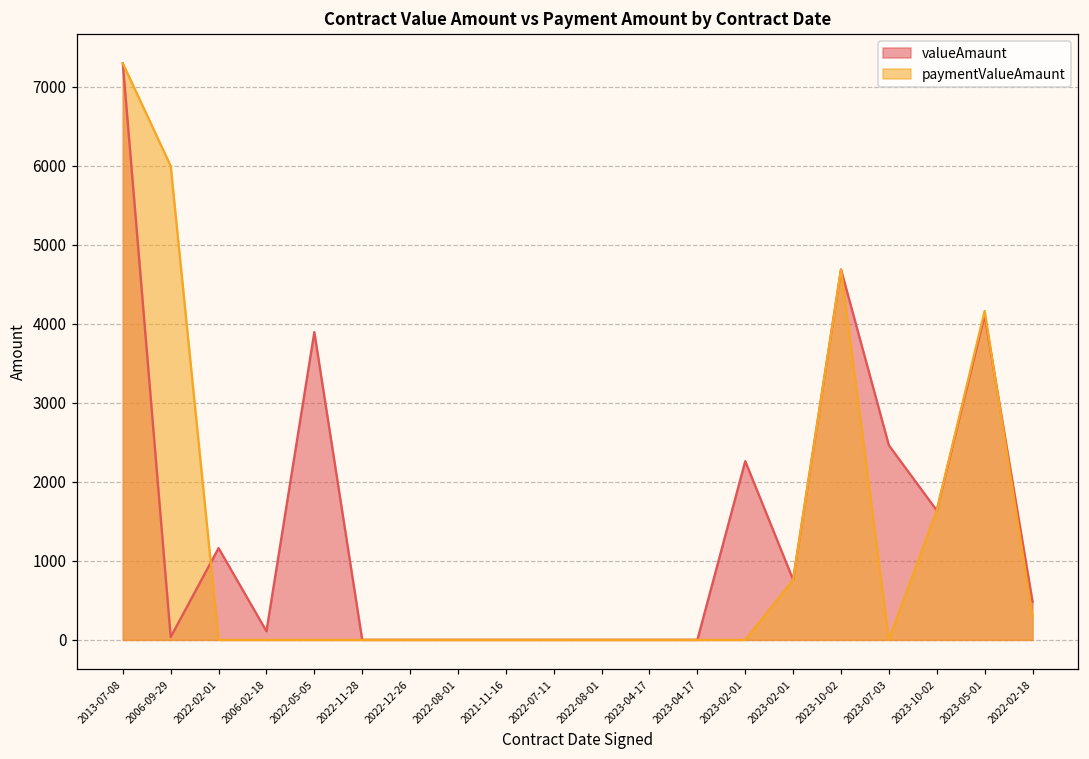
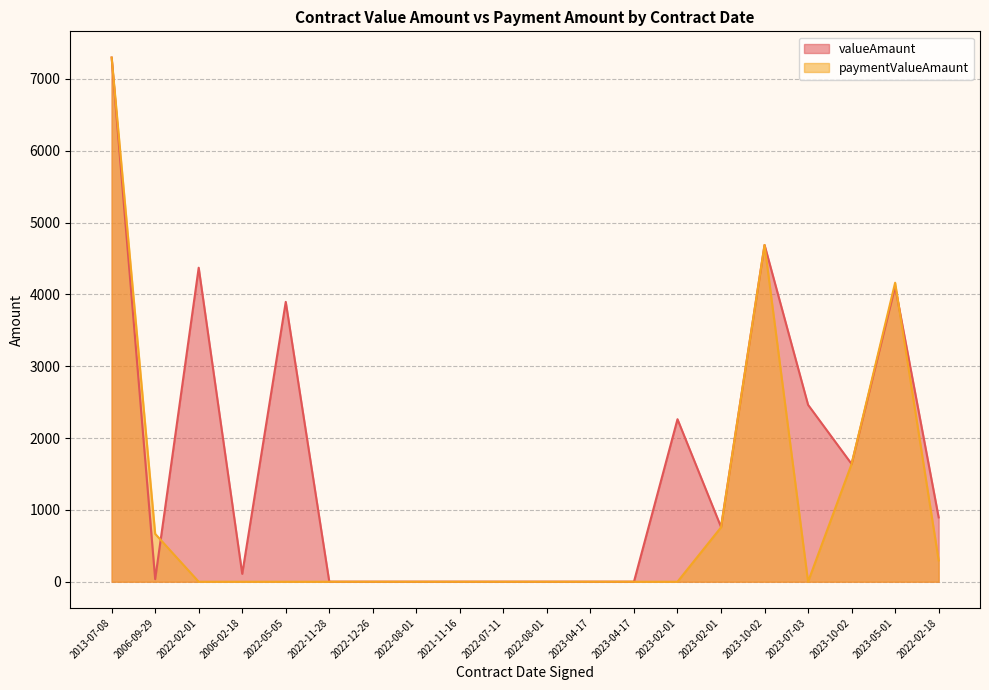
paymentValueAmaunt, 2006-09-29: 6000 -> 700
valueAmaunt, 2022-02-01: 1200 -> 4400
valueAmaunt, 2022-02-18: 500 -> 900
